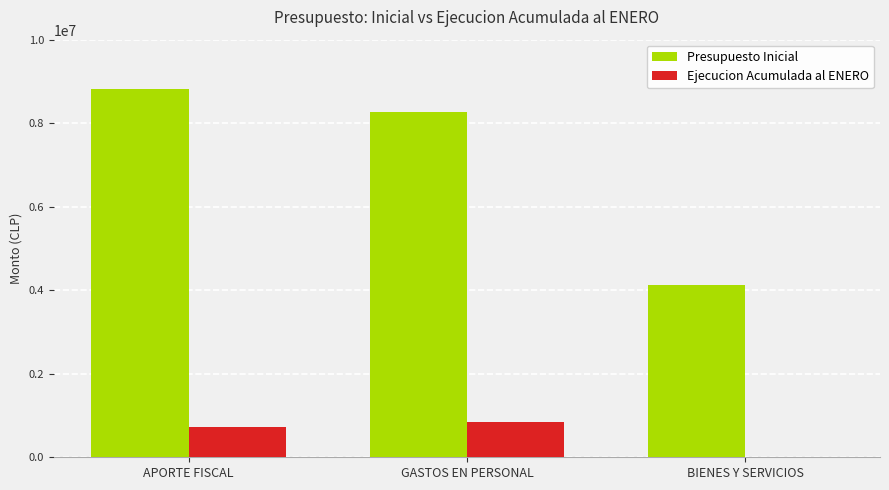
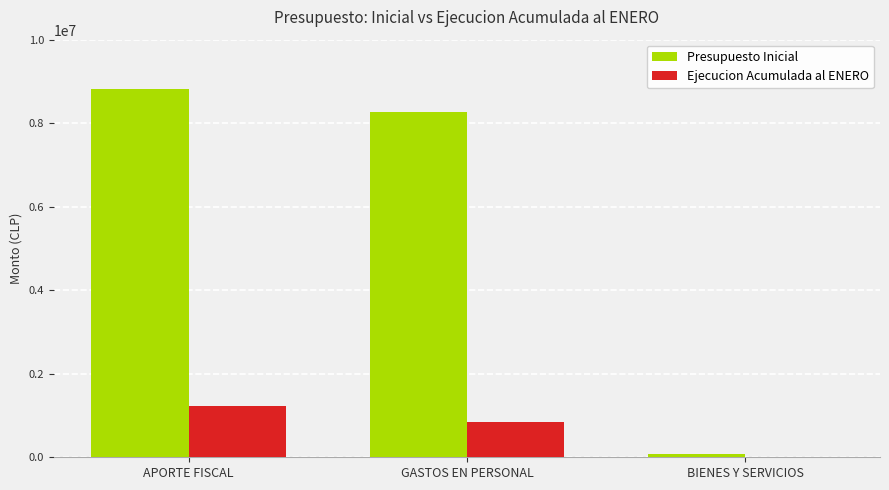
Ejecucion Acumulada al ENERO, APORTE FISCAL: 700000 -> 1200000
Presupuesto Inicial, BIENES Y SERVICIOS: 4100000 -> 100000
